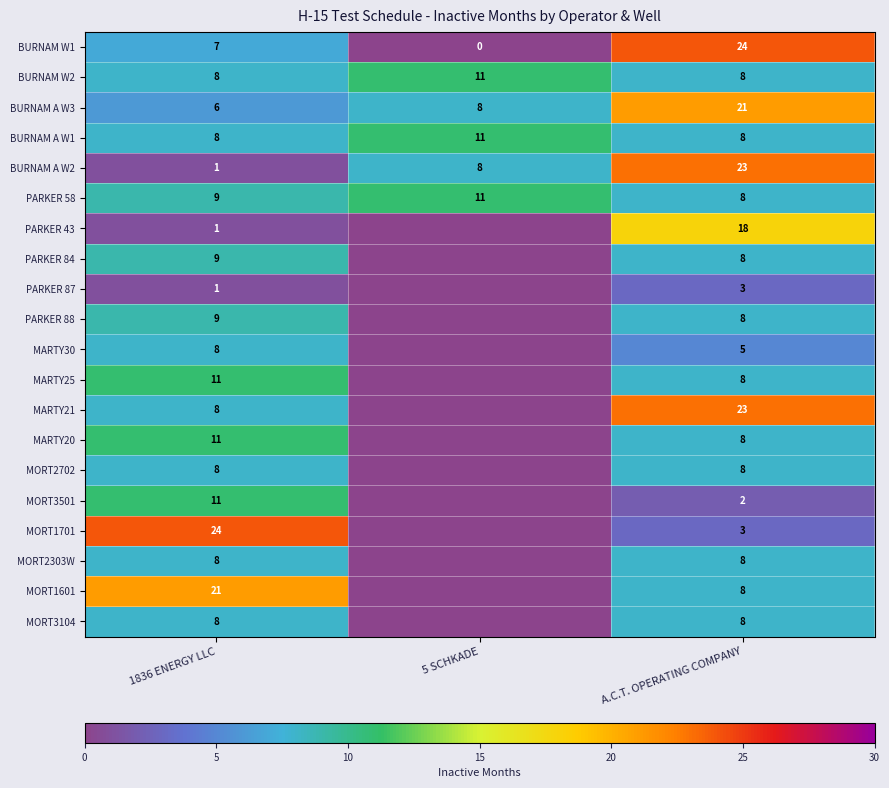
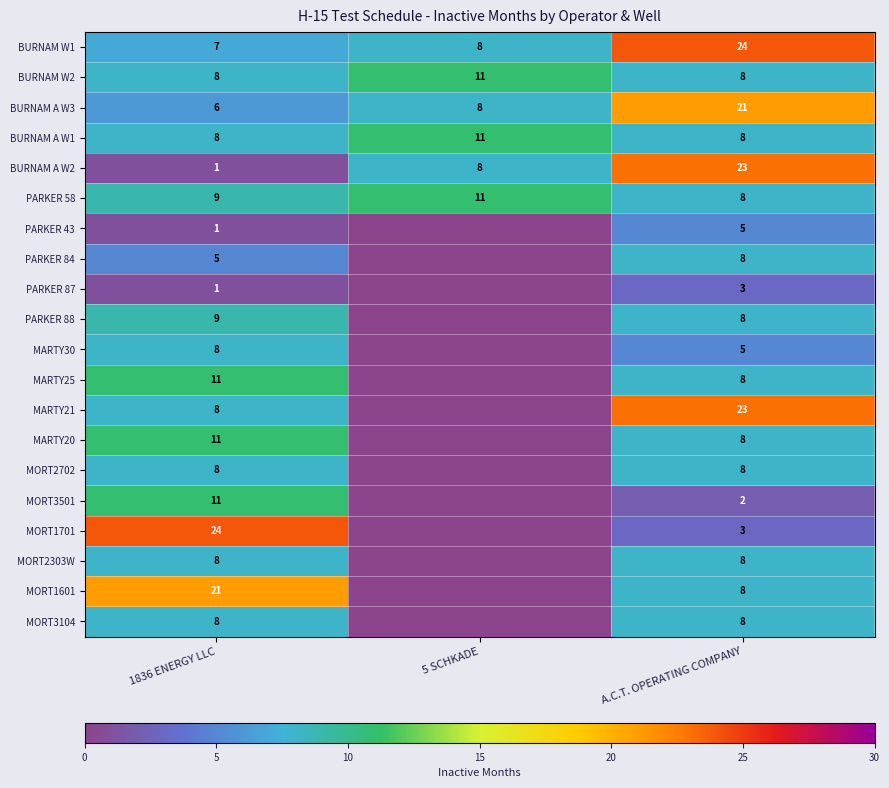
BURNAM W1, 5 SCHKADE: 0 -> 8
PARKER 43, A.C.T. OPERATING COMPANY: 18 -> 5
PARKER 84, 1836 ENERGY LLC: 9 -> 5
